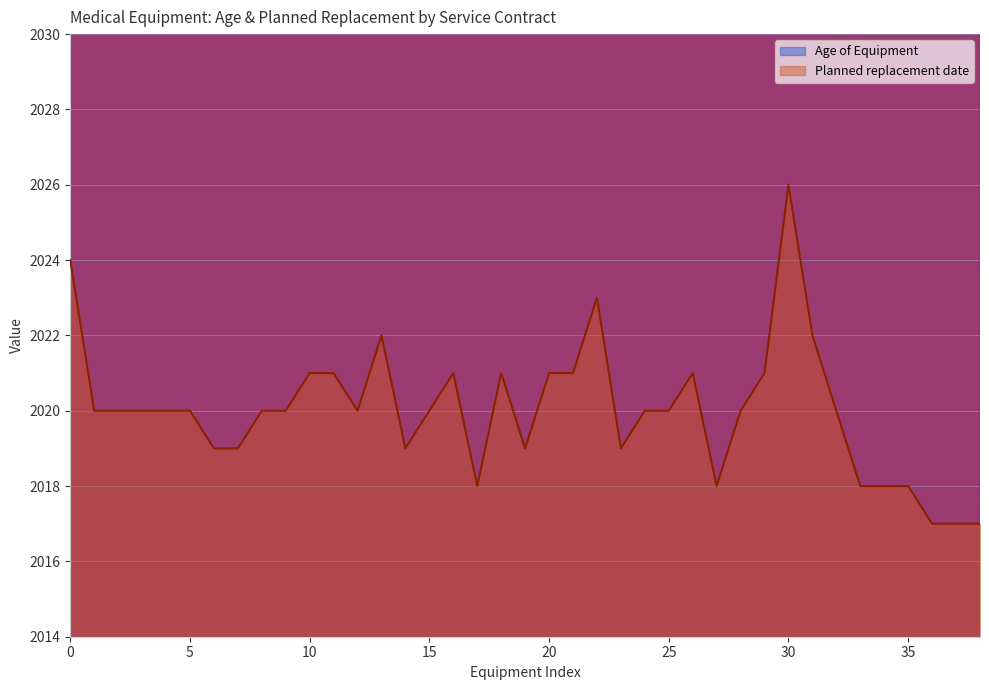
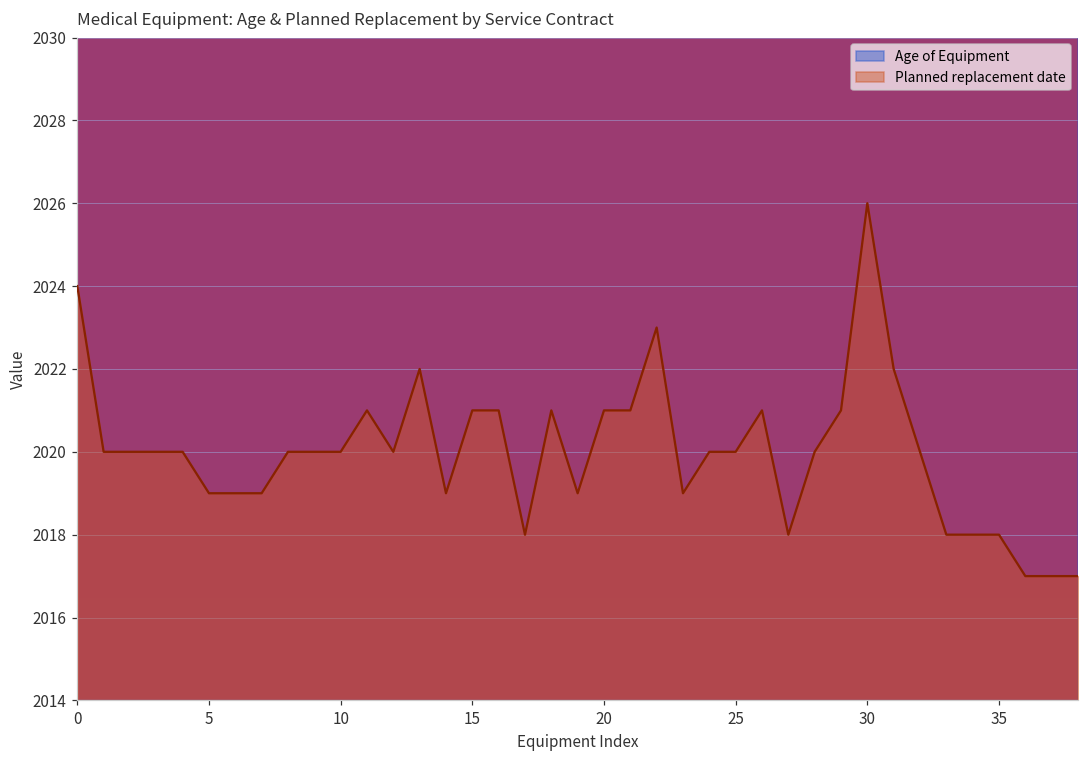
Planned replacement date, 5: 2020 -> 2019
Planned replacement date, 10: 2021 -> 2020
Planned replacement date, 15: 2020 -> 2021
